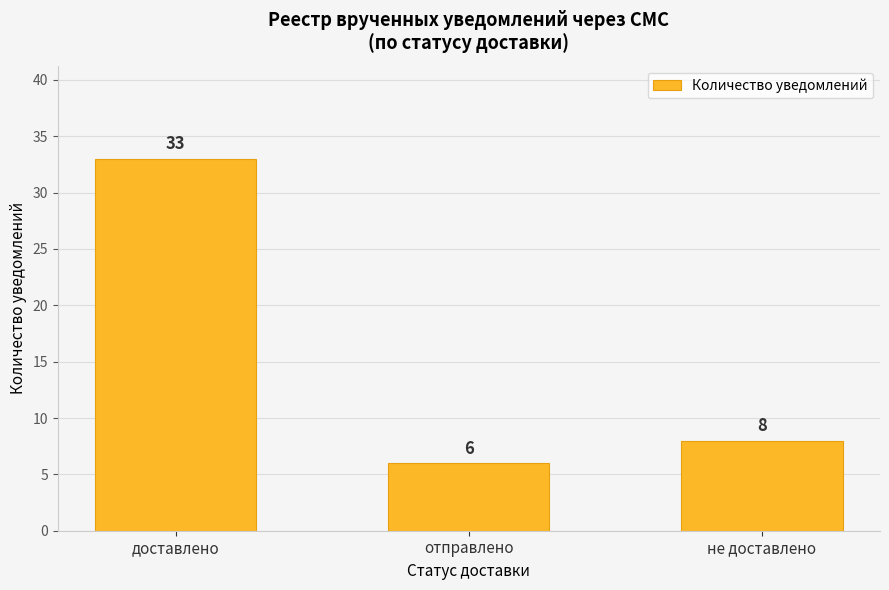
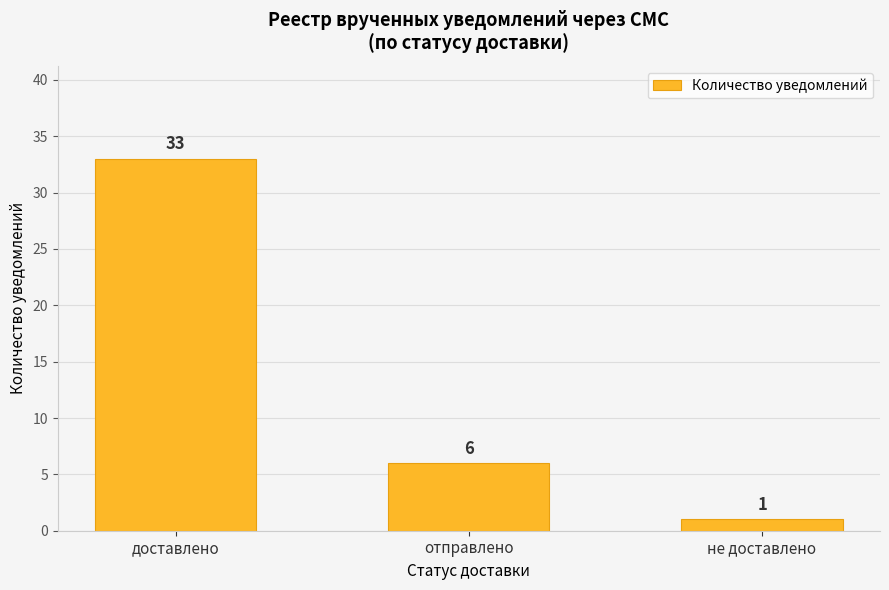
не доставлено: 8 -> 1
